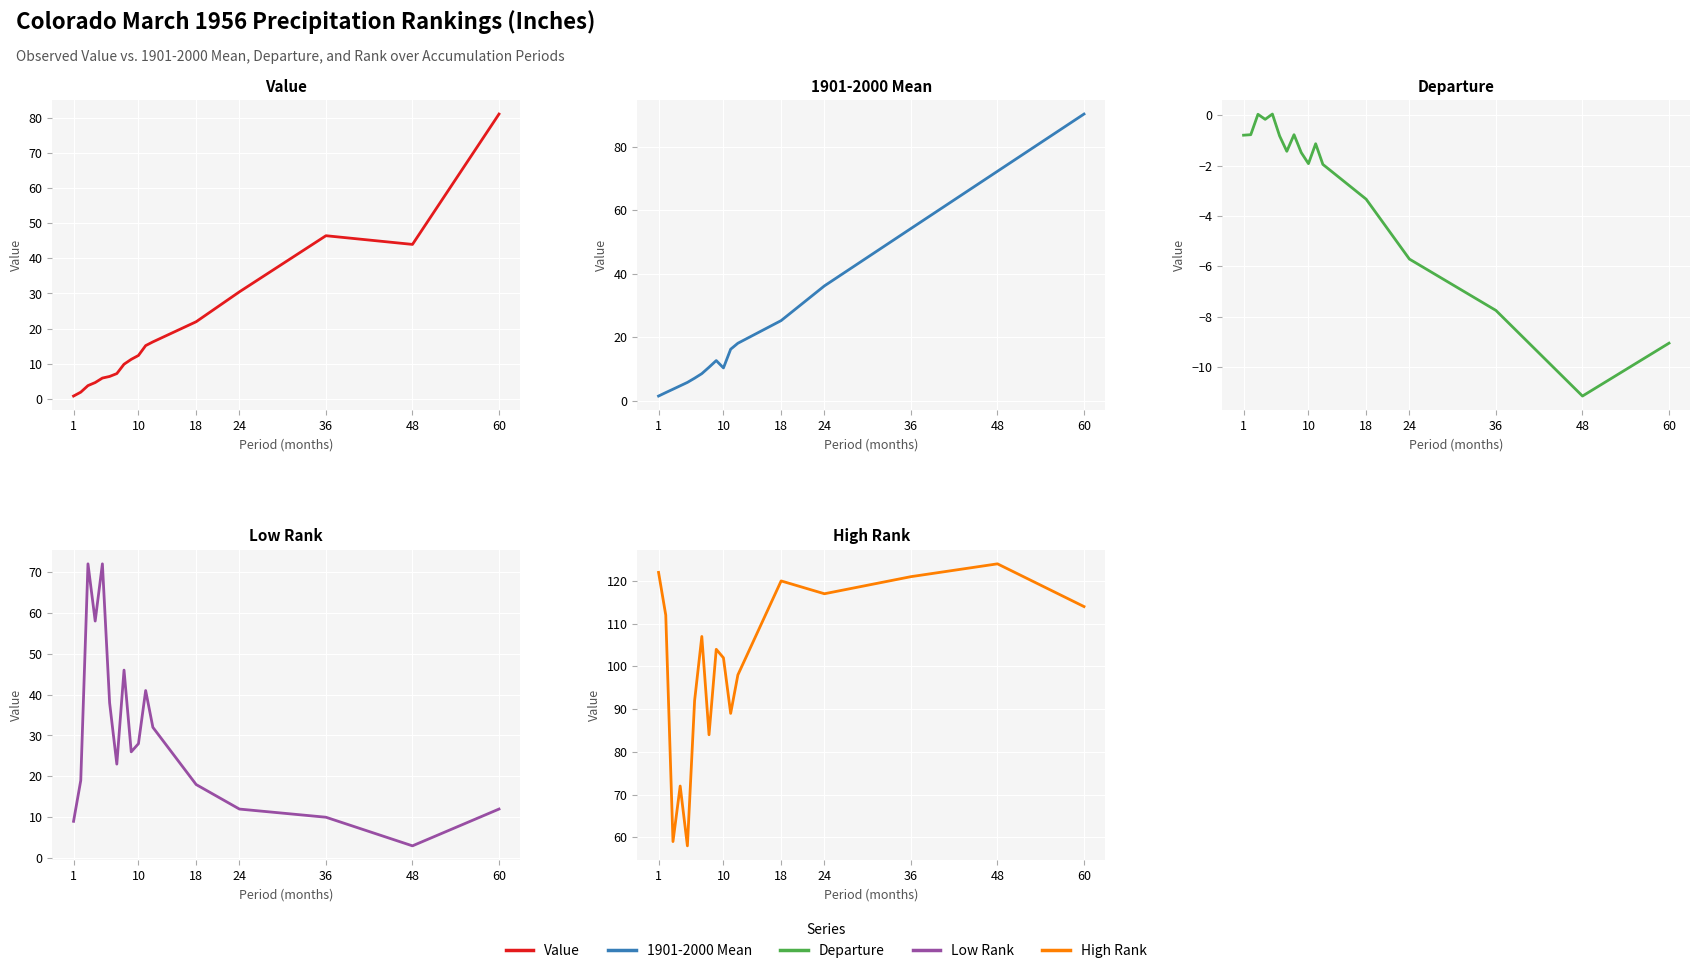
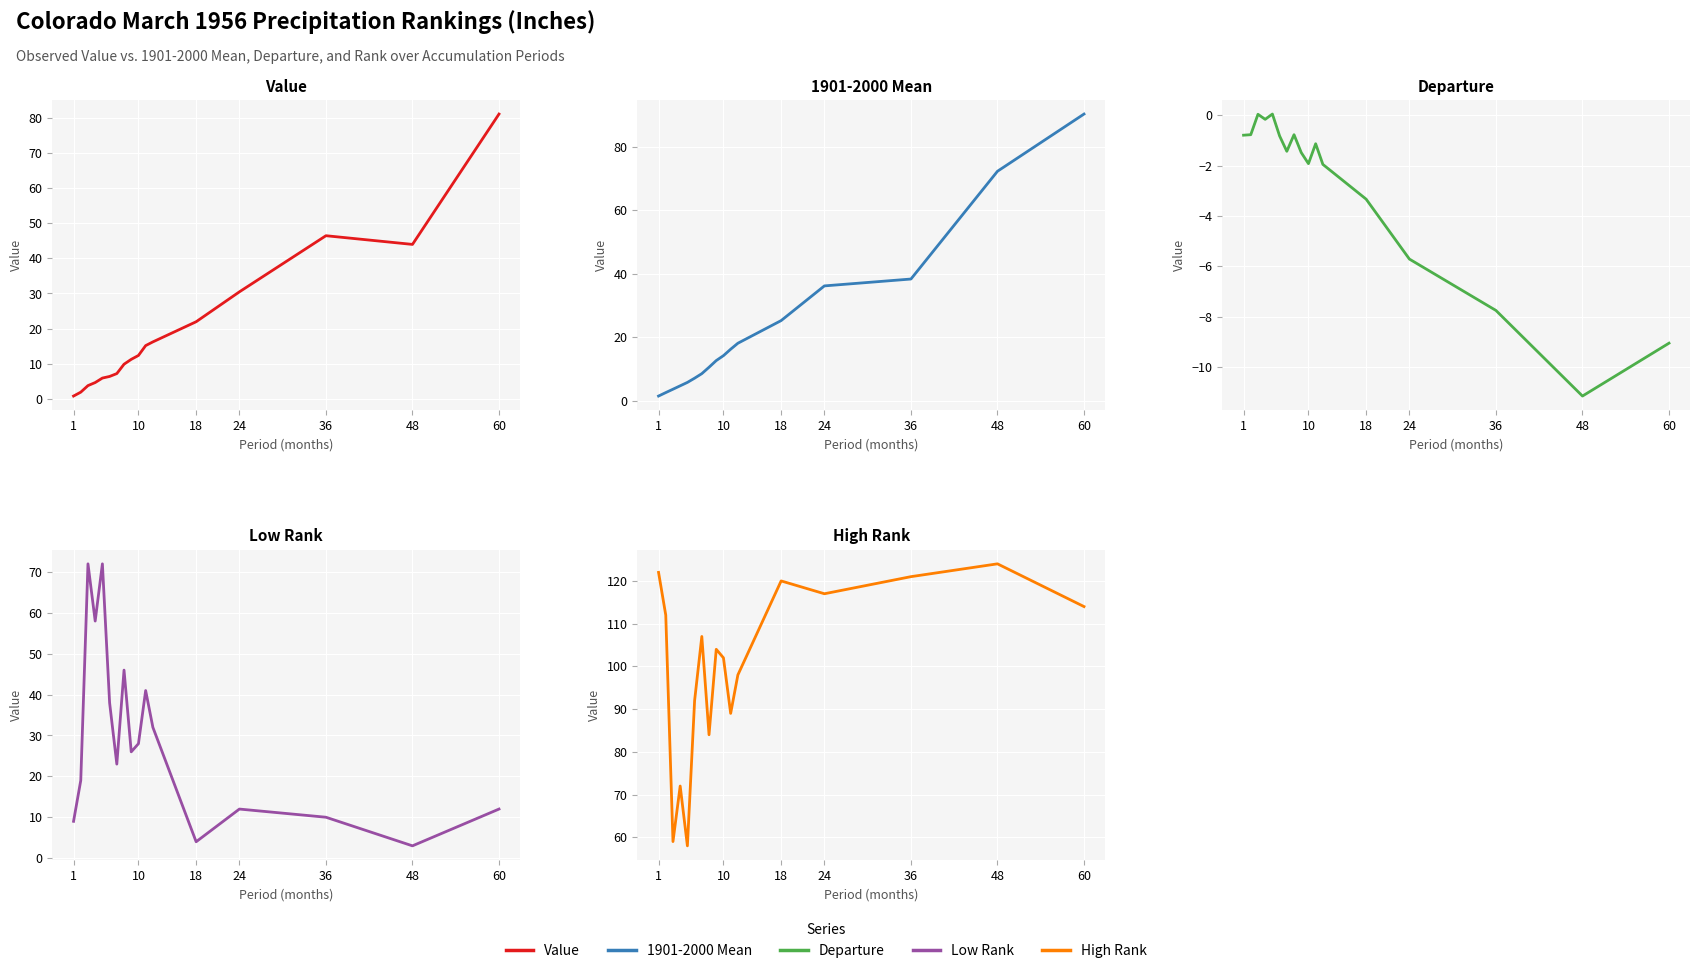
1901-2000 Mean, 10: 10 -> 14
1901-2000 Mean, 36: 54 -> 38
Low Rank, 18: 18 -> 4
